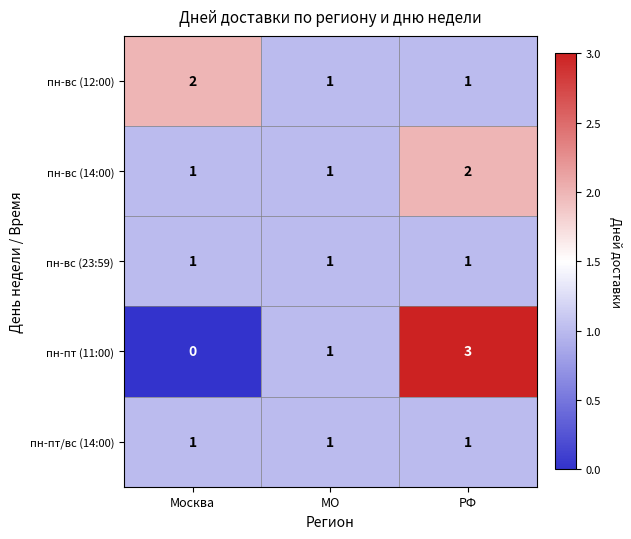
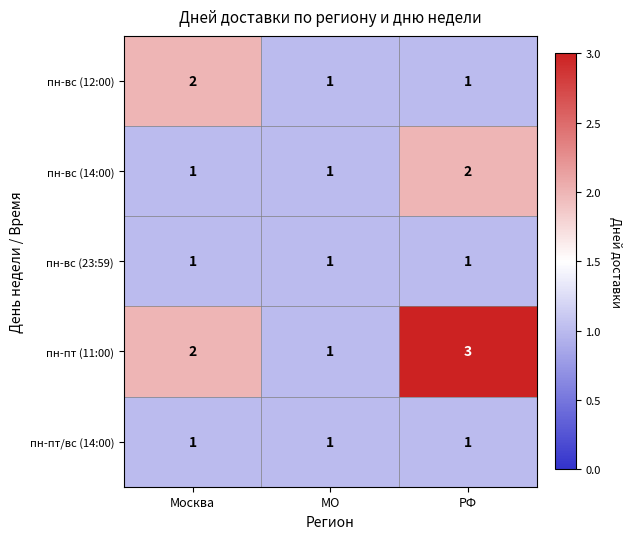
пн-пт (11:00), Москва: 0 -> 2
